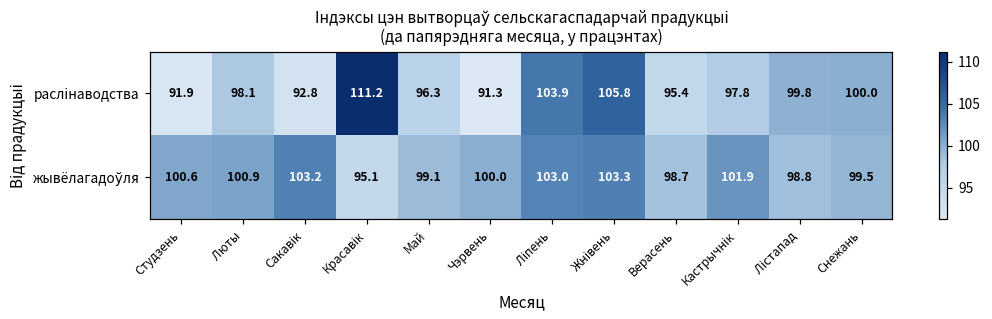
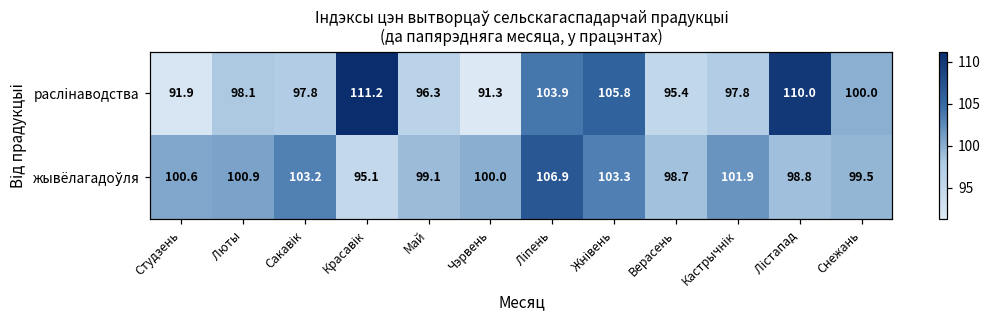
раслінаводства, Сакавік: 92.8 -> 97.8
раслінаводства, Лістапад: 99.8 -> 110.0
жывёлагадоўля, Ліпень: 103.0 -> 106.9
